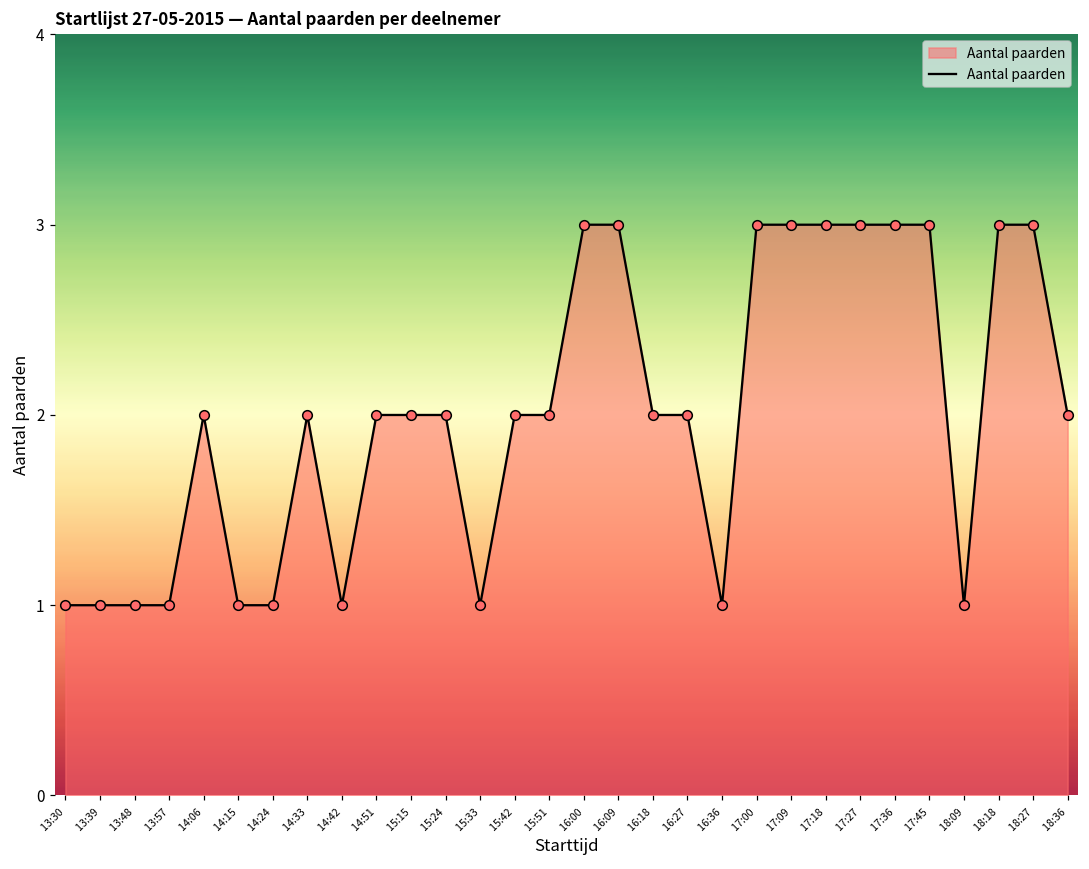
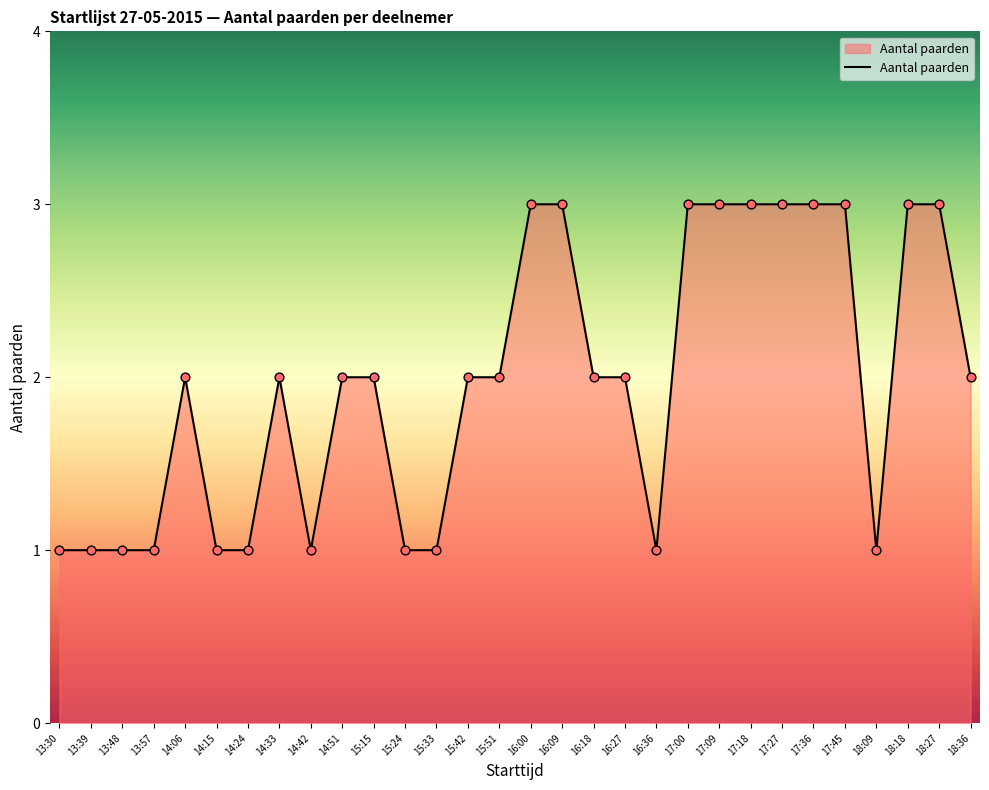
15:24: 2 -> 1
